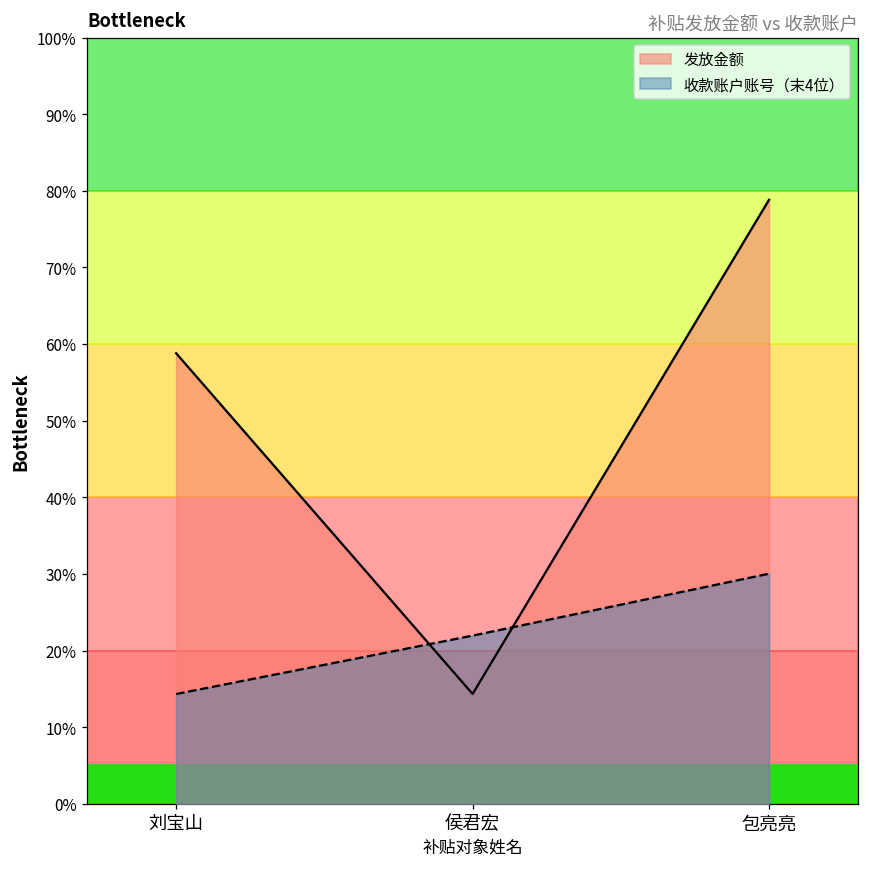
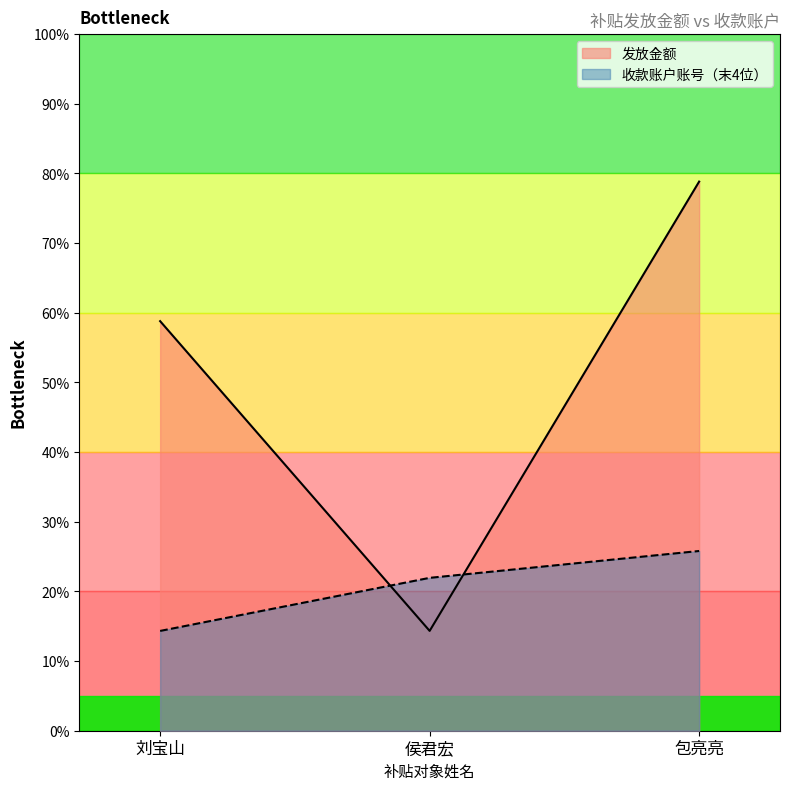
收款账户账号（末4位）, 包亮亮: 30% -> 26%
